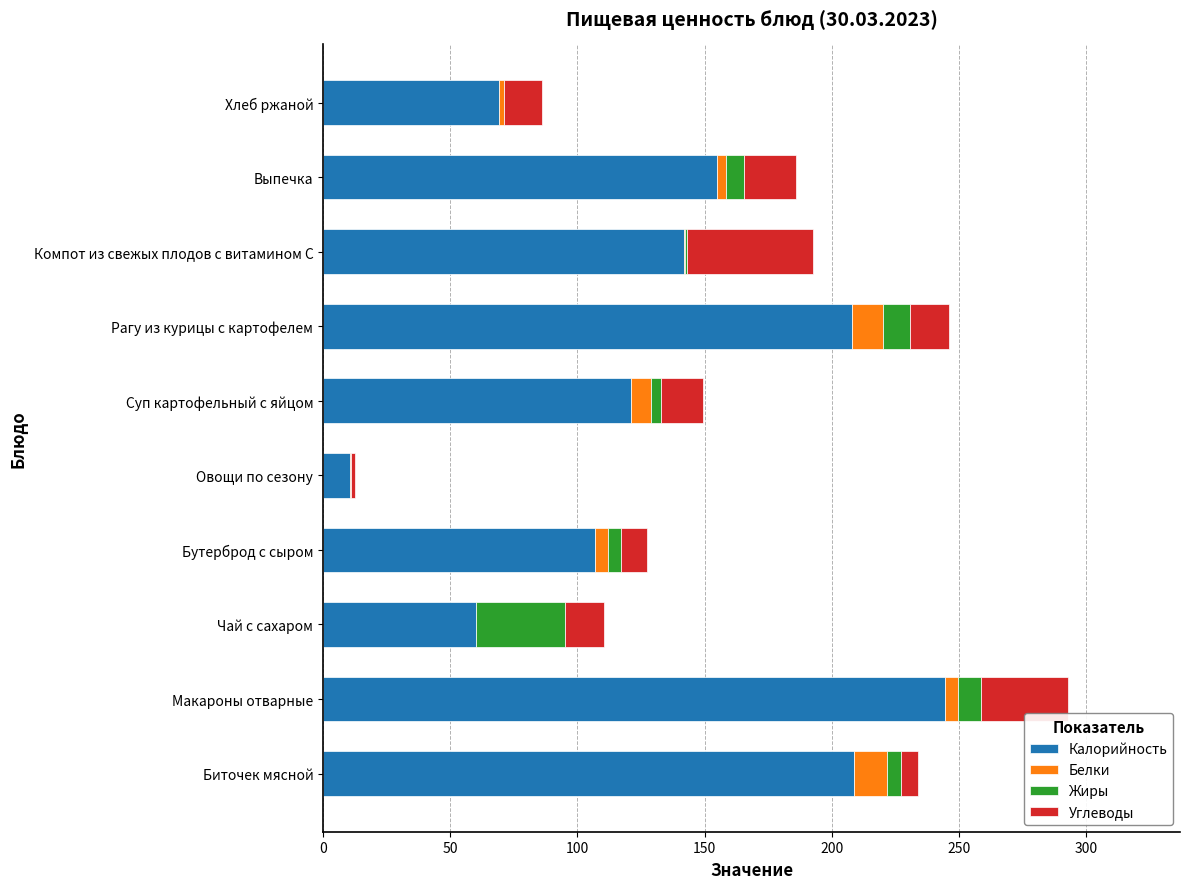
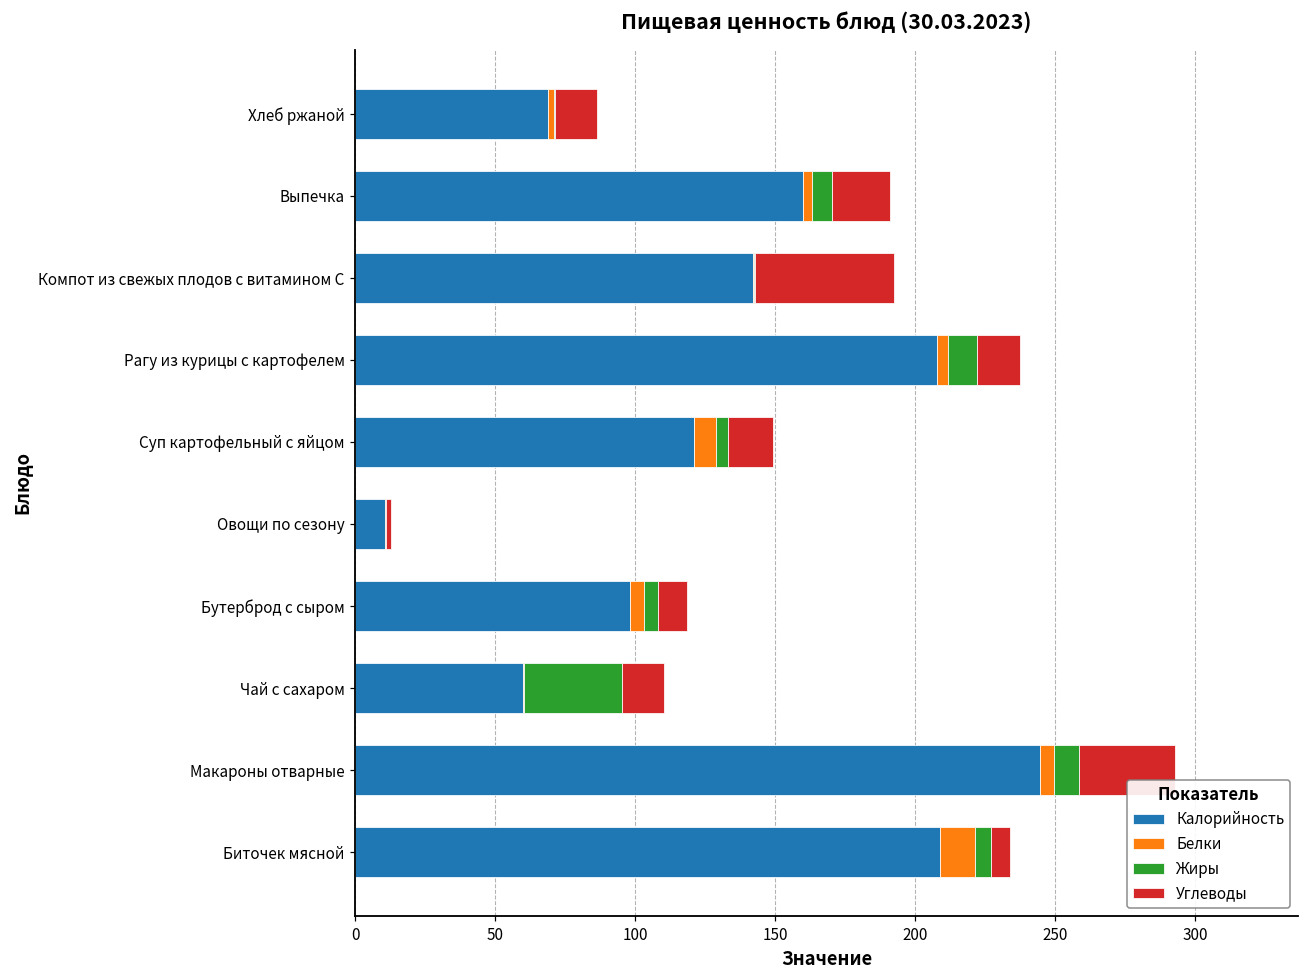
Калорийность, Выпечка: 155 -> 160
Белки, Рагу из курицы с картофелем: 12 -> 4
Калорийность, Бутерброд с сыром: 107 -> 98
